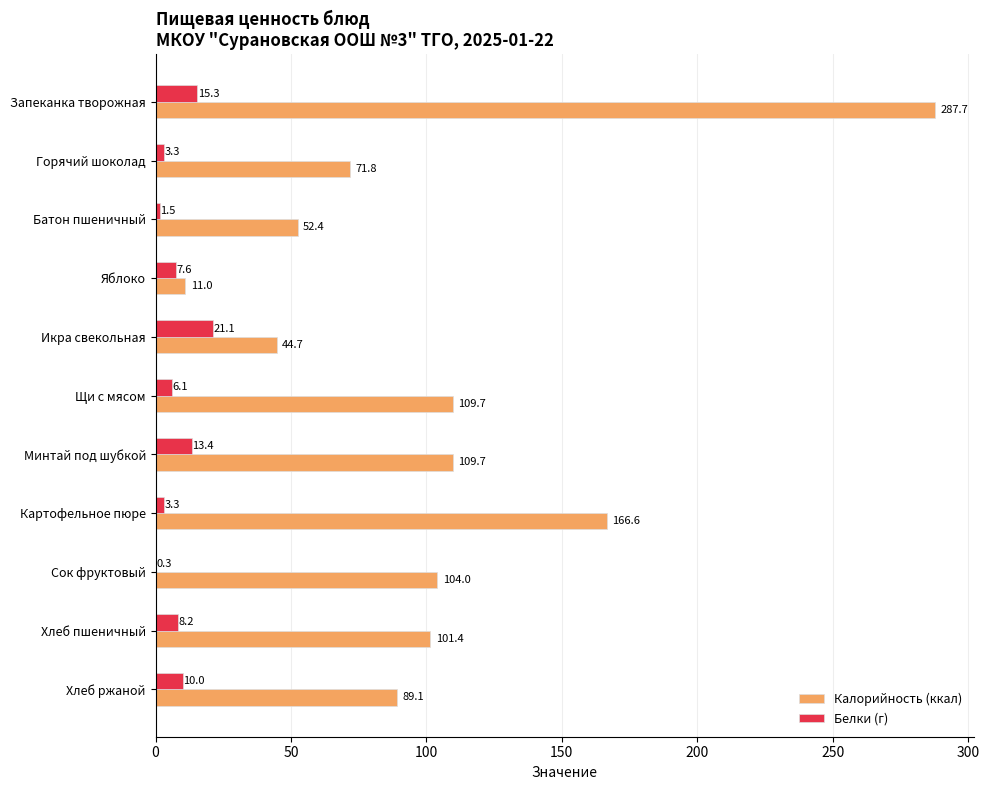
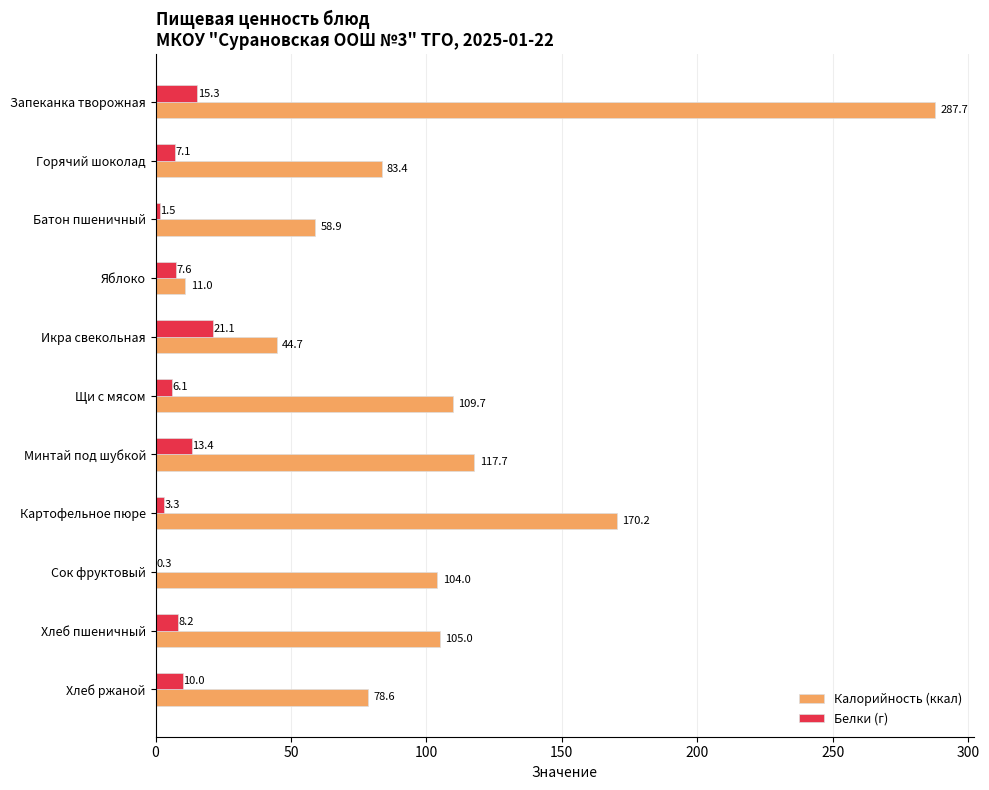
Белки (г), Горячий шоколад: 3.3 -> 7.1
Калорийность (ккал), Горячий шоколад: 71.8 -> 83.4
Калорийность (ккал), Батон пшеничный: 52.4 -> 58.9
Калорийность (ккал), Минтай под шубкой: 109.7 -> 117.7
Калорийность (ккал), Картофельное пюре: 166.6 -> 170.2
Калорийность (ккал), Хлеб пшеничный: 101.4 -> 105.0
Калорийность (ккал), Хлеб ржаной: 89.1 -> 78.6
